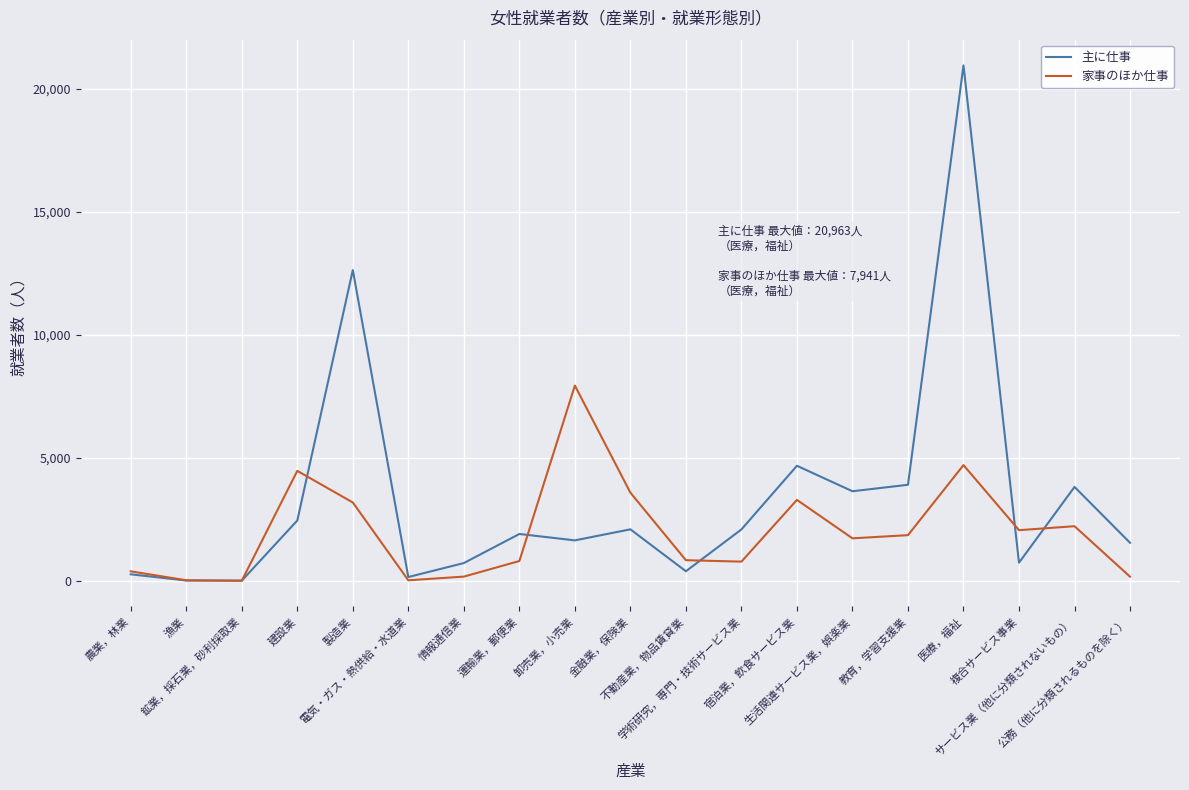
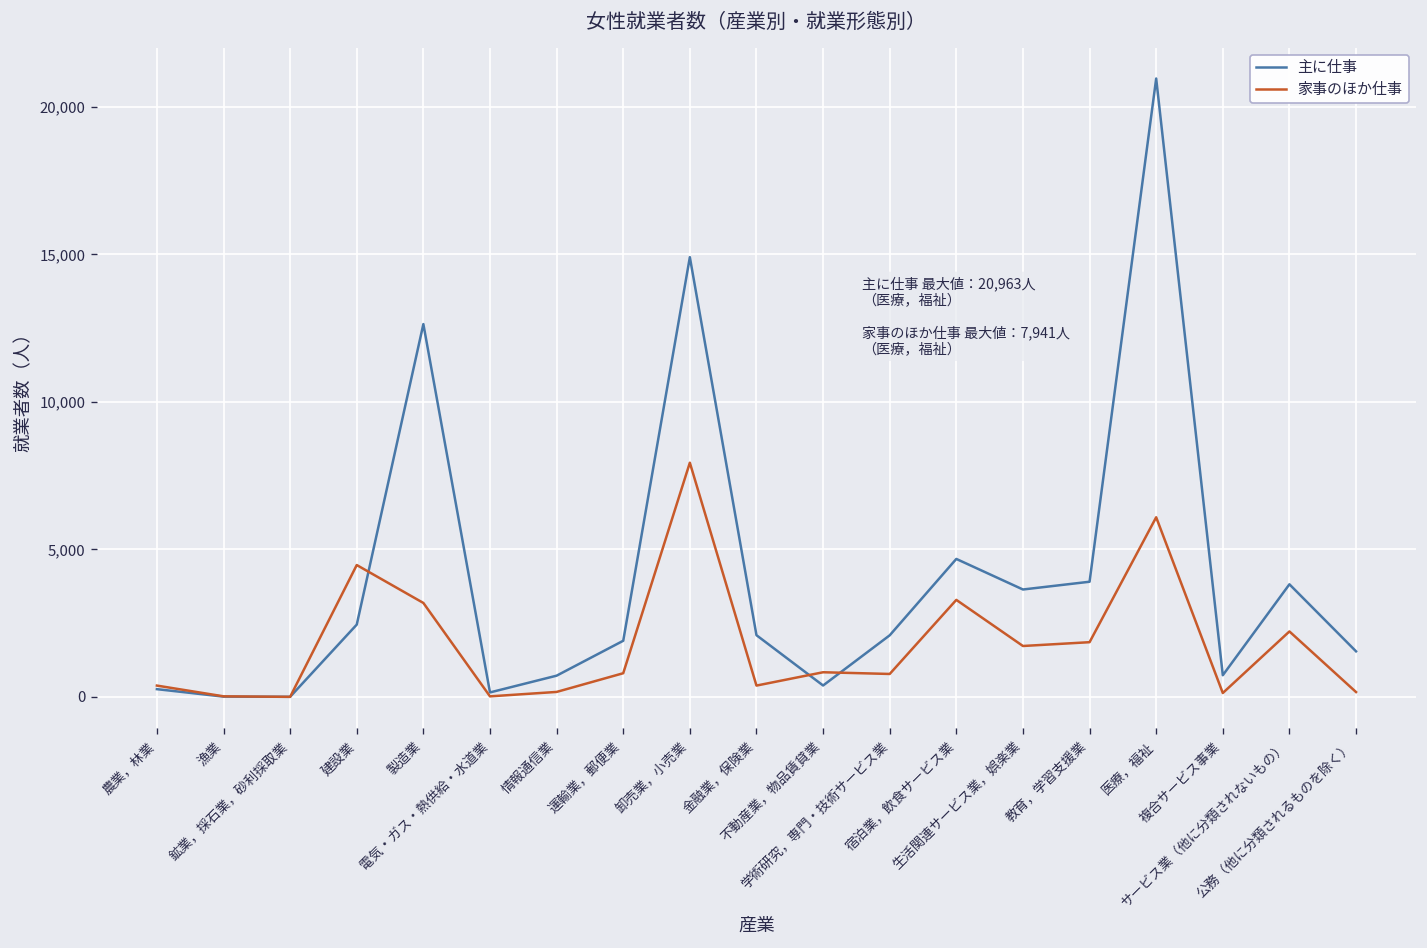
主に仕事, 卸売業，小売業: 1,600 -> 14,900
家事のほか仕事, 金融業，保険業: 3,600 -> 400
家事のほか仕事, 医療，福祉: 4,700 -> 6,100
家事のほか仕事, 複合サービス事業: 2,100 -> 100
